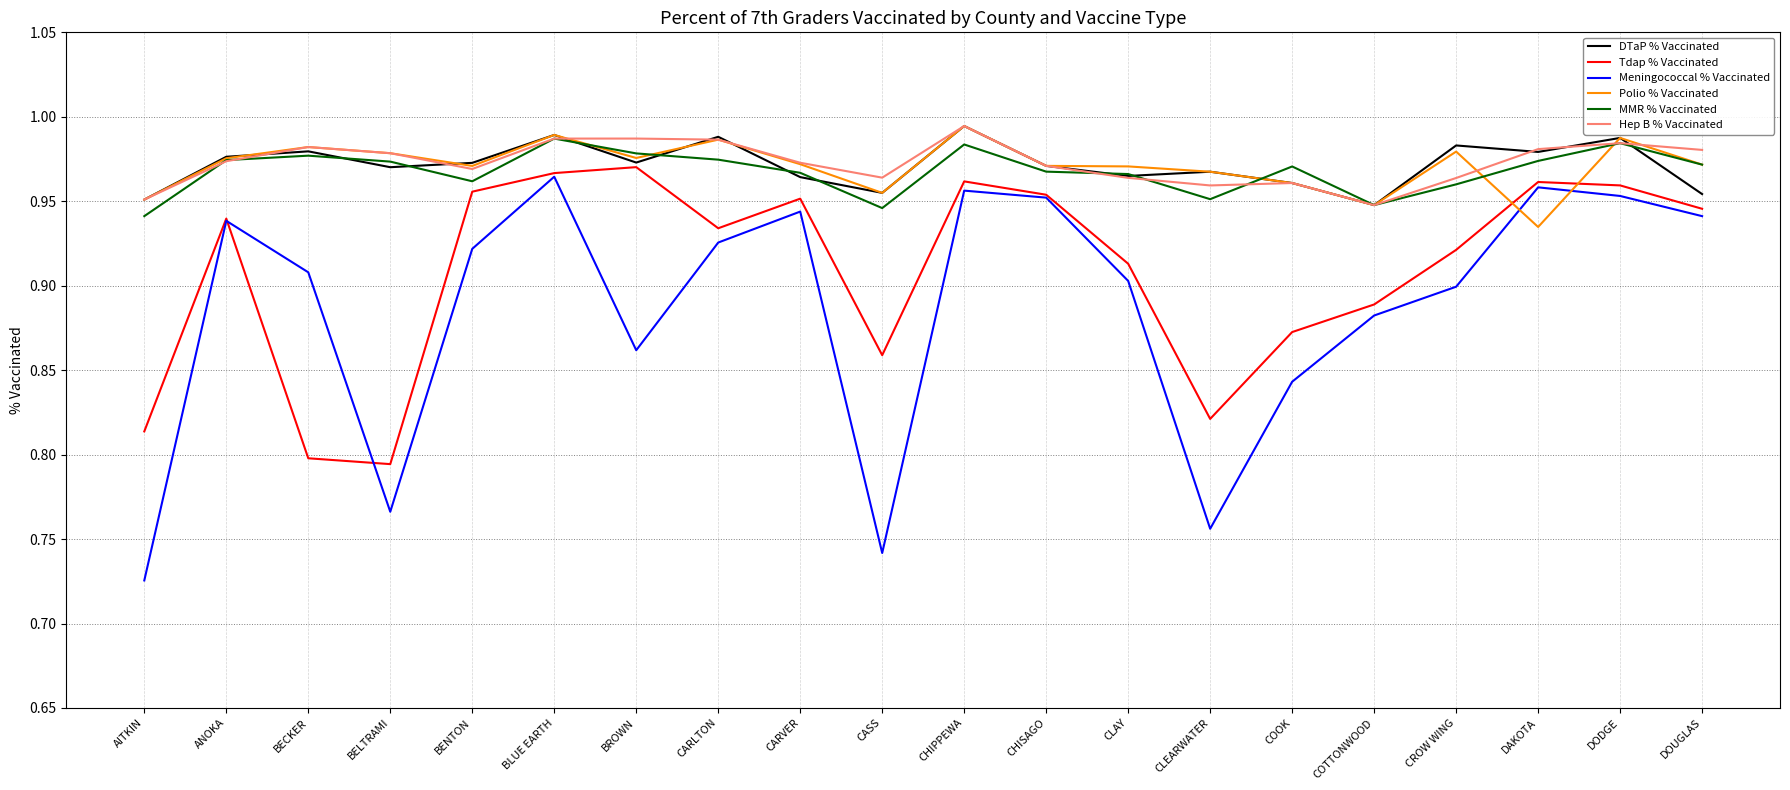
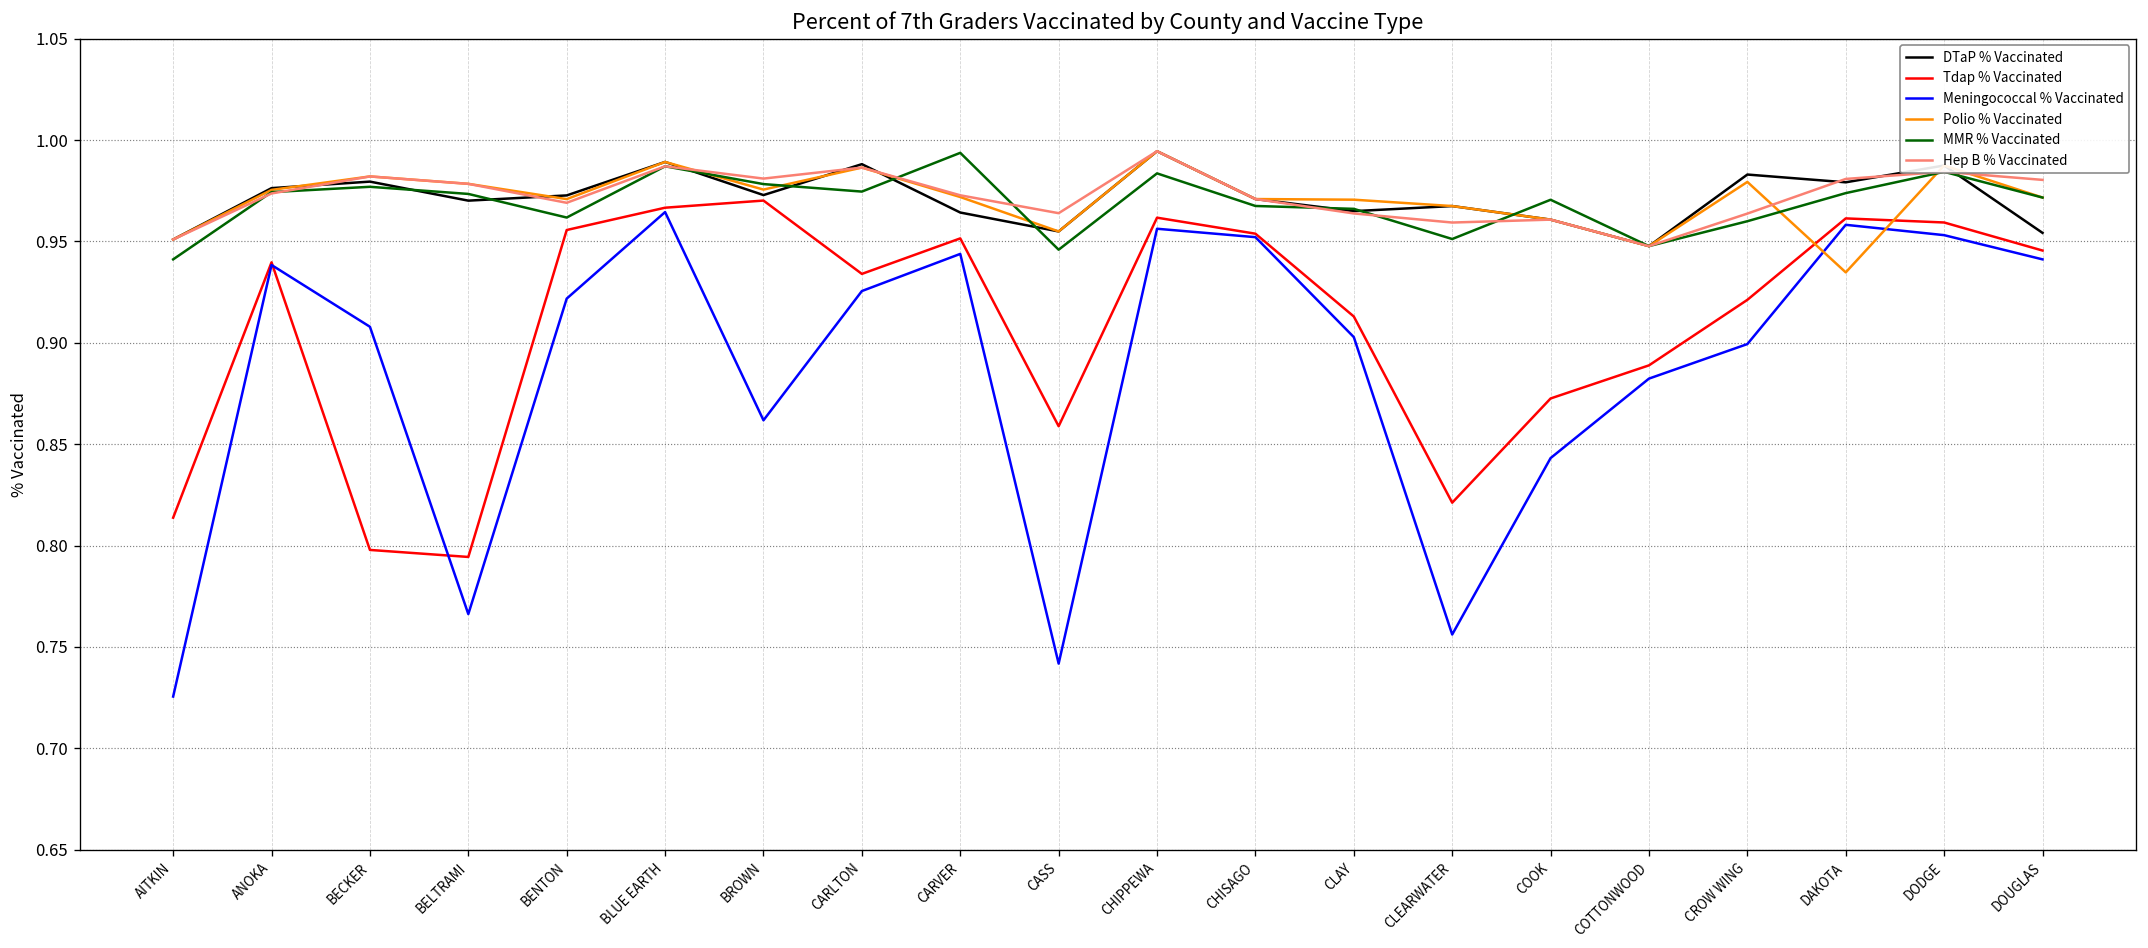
Hep B % Vaccinated, BROWN: 0.987 -> 0.981
MMR % Vaccinated, CARVER: 0.967 -> 0.994
